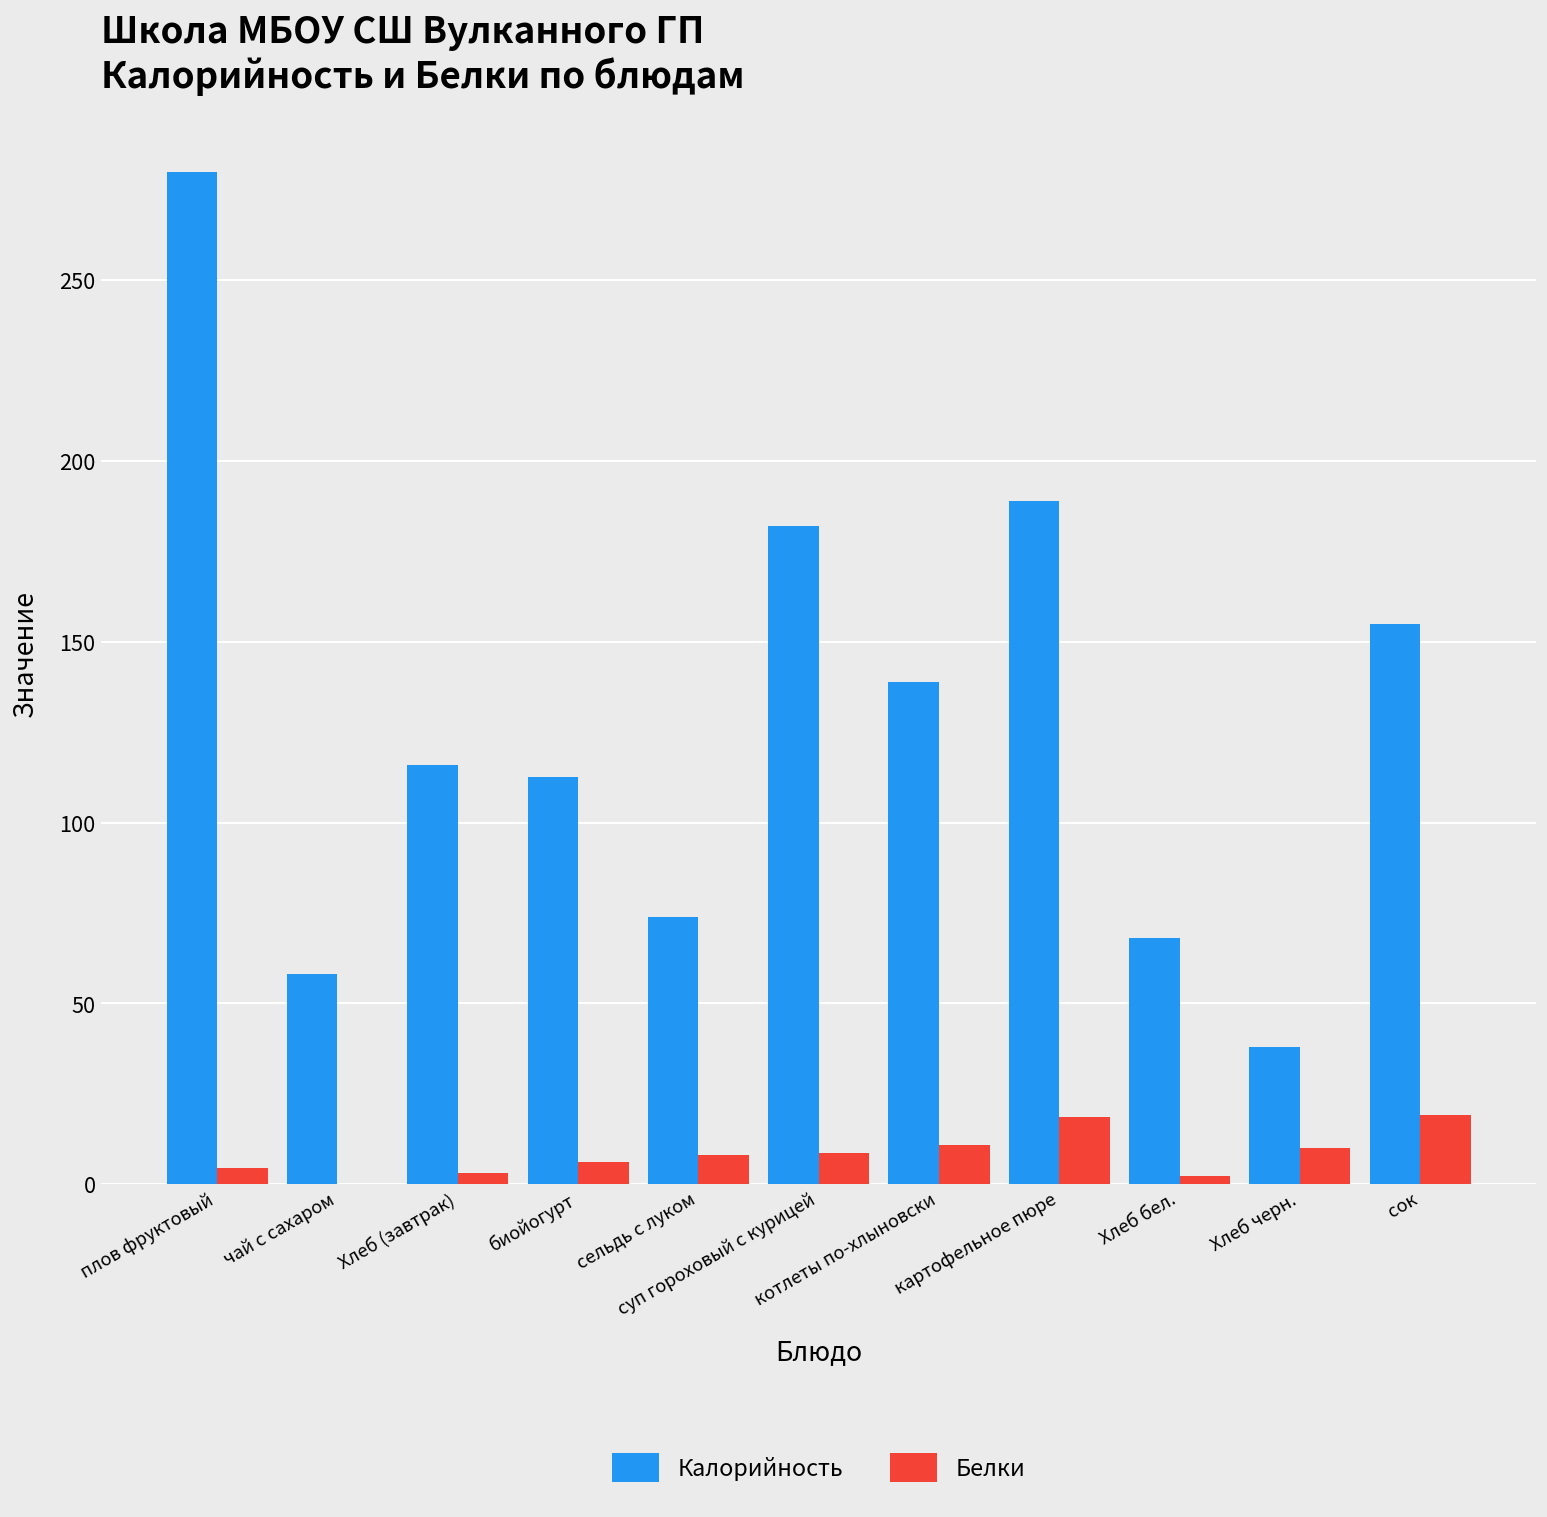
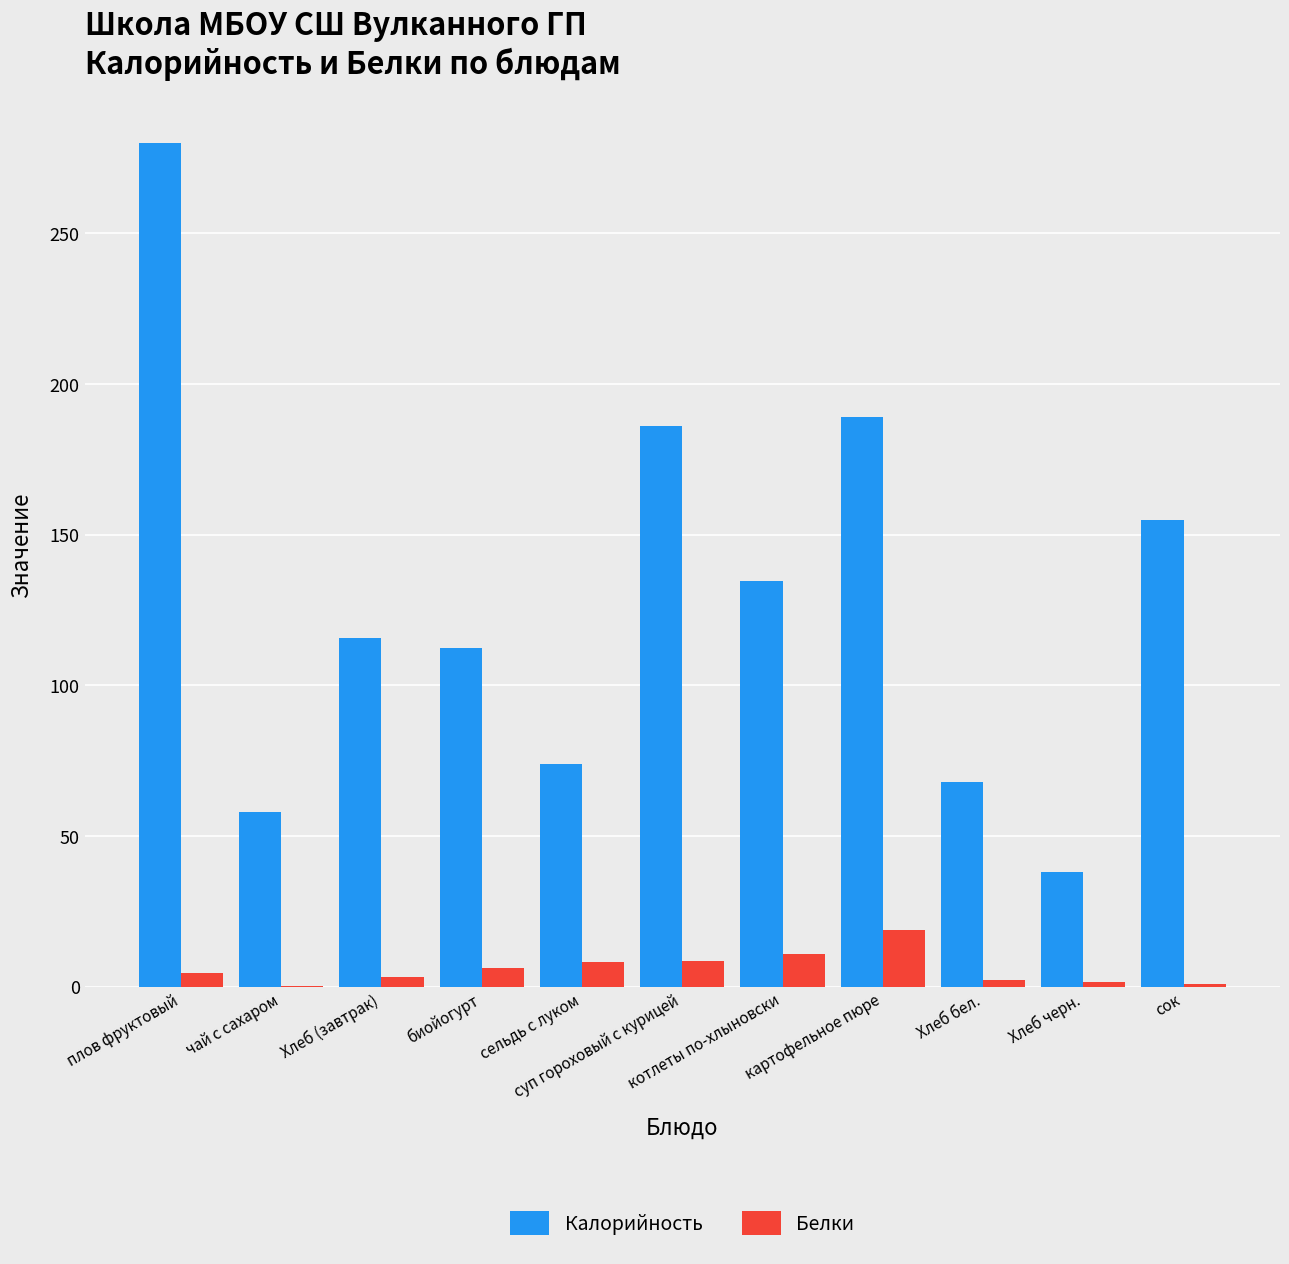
Калорийность, суп гороховый с курицей: 182 -> 186
Калорийность, котлеты по-хлыновски: 139 -> 135
Белки, Хлеб черн.: 10 -> 1
Белки, сок: 19 -> 1
